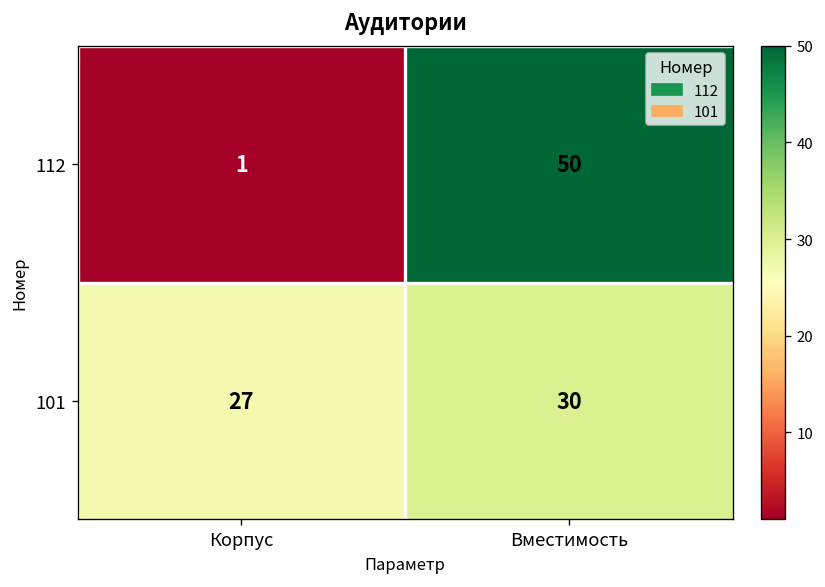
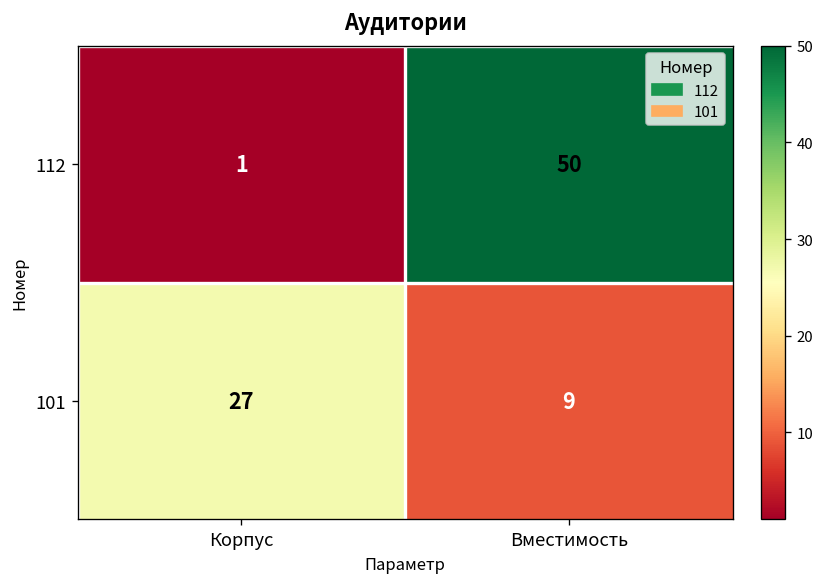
101, Вместимость: 30 -> 9
